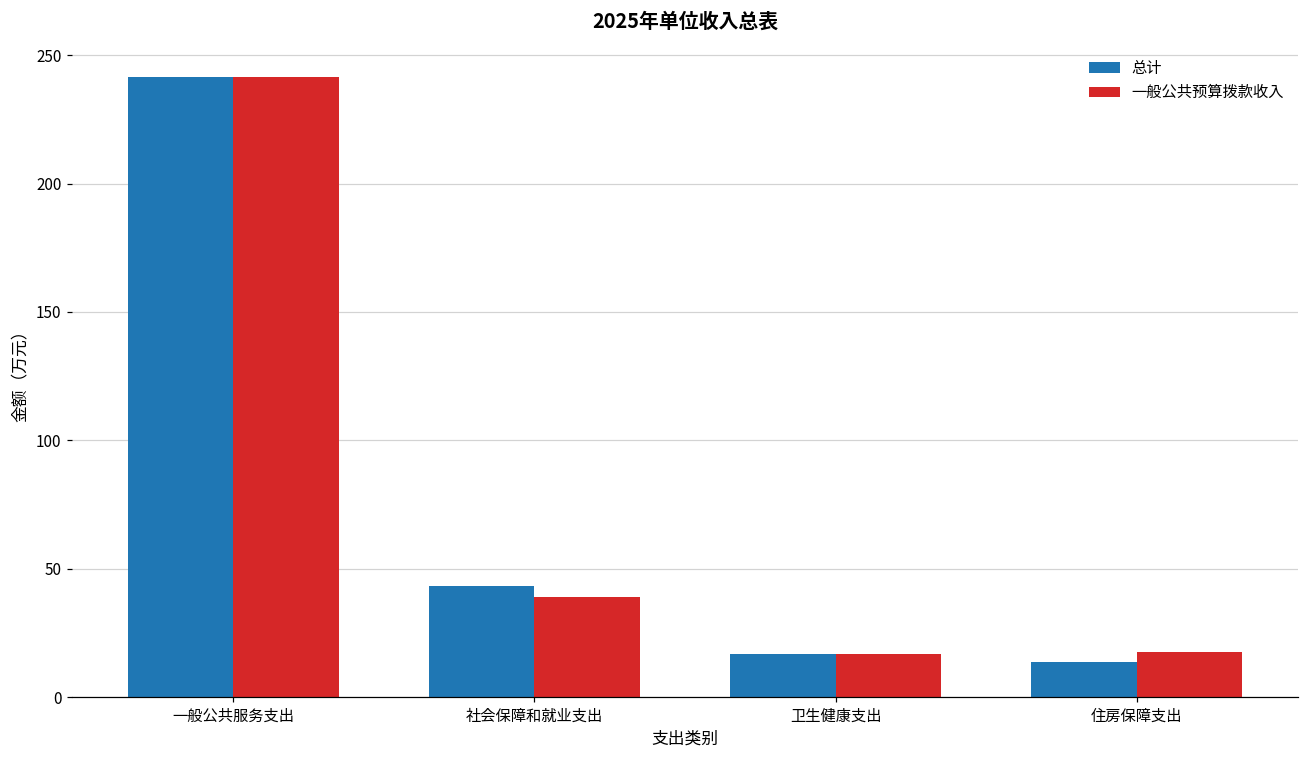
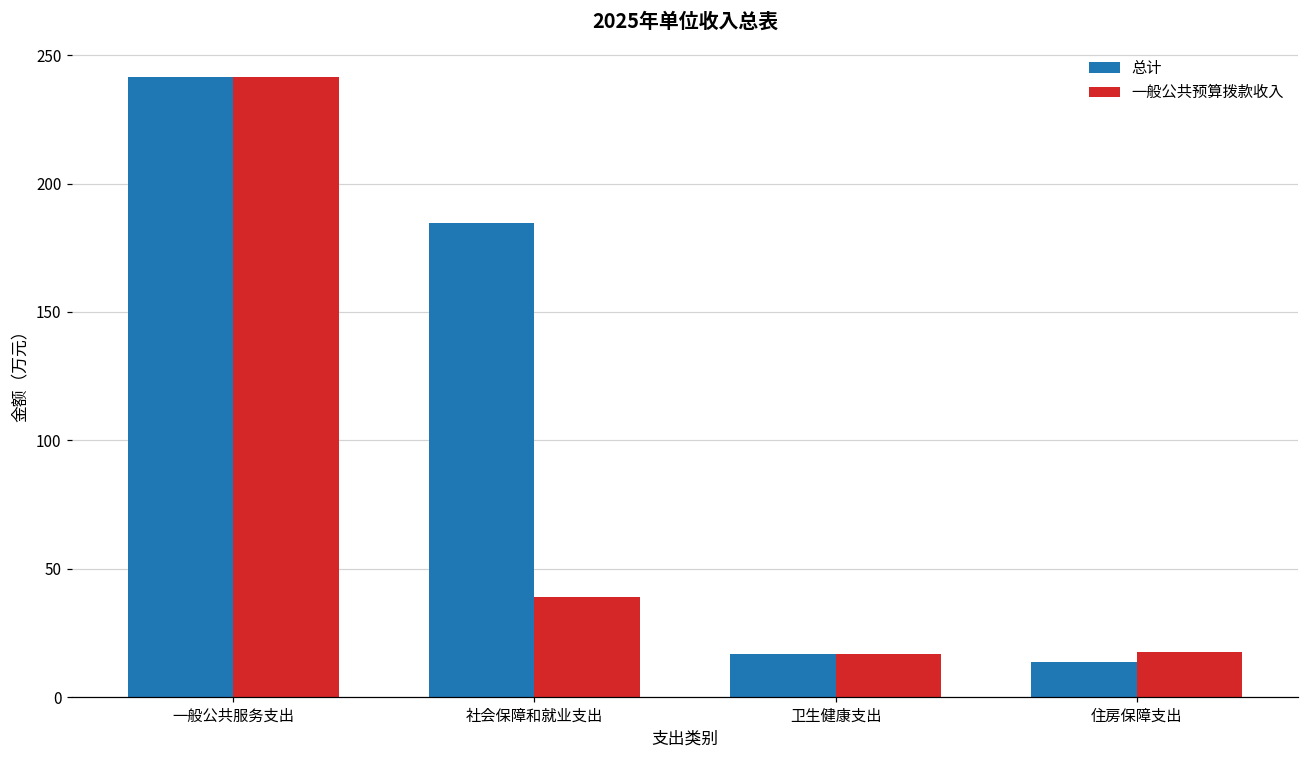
总计, 社会保障和就业支出: 43 -> 185
